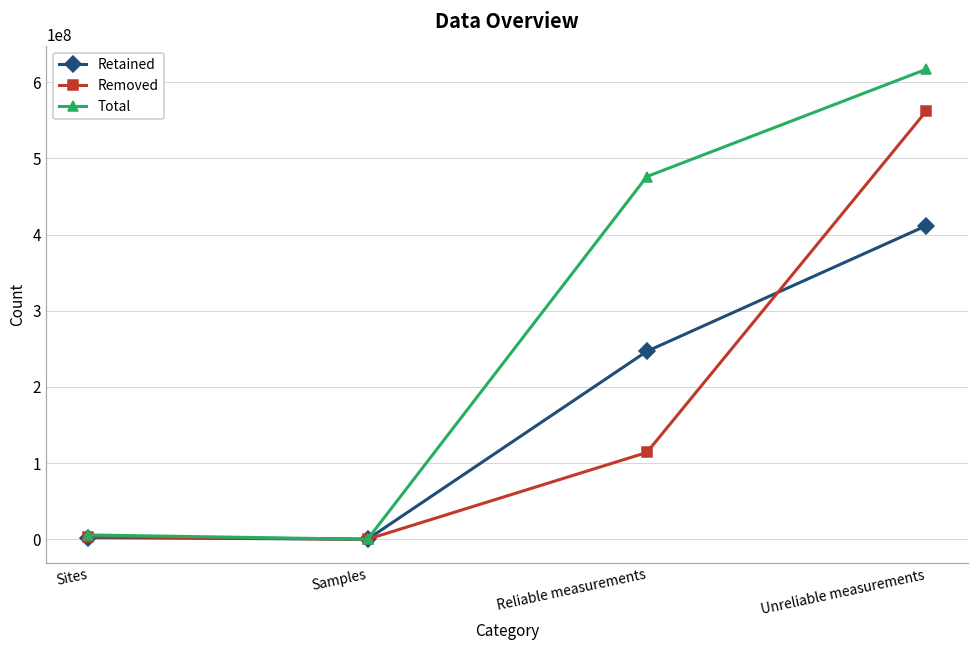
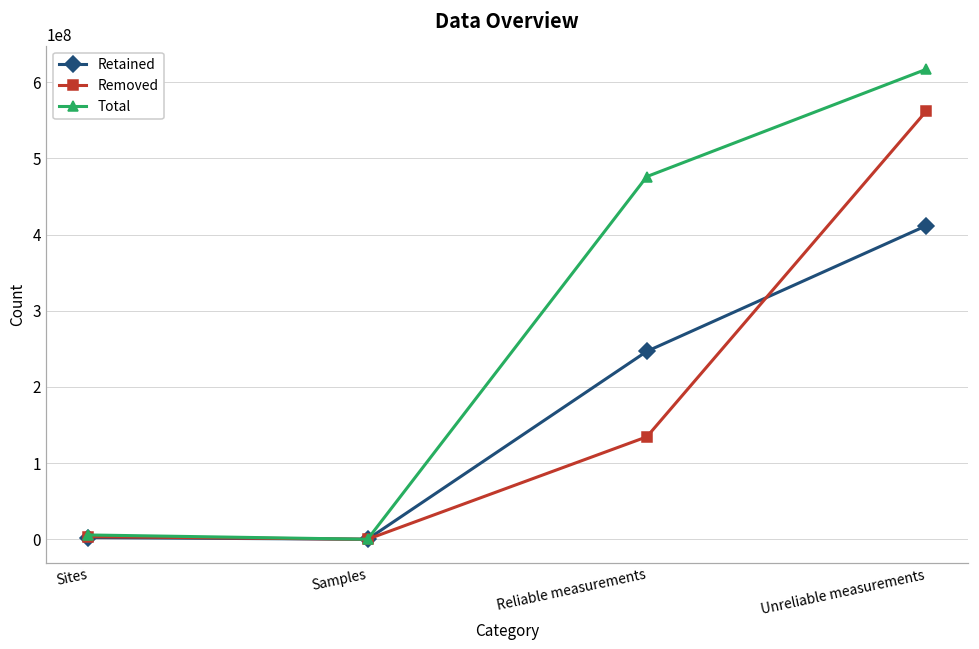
Removed, Reliable measurements: 110000000 -> 130000000
